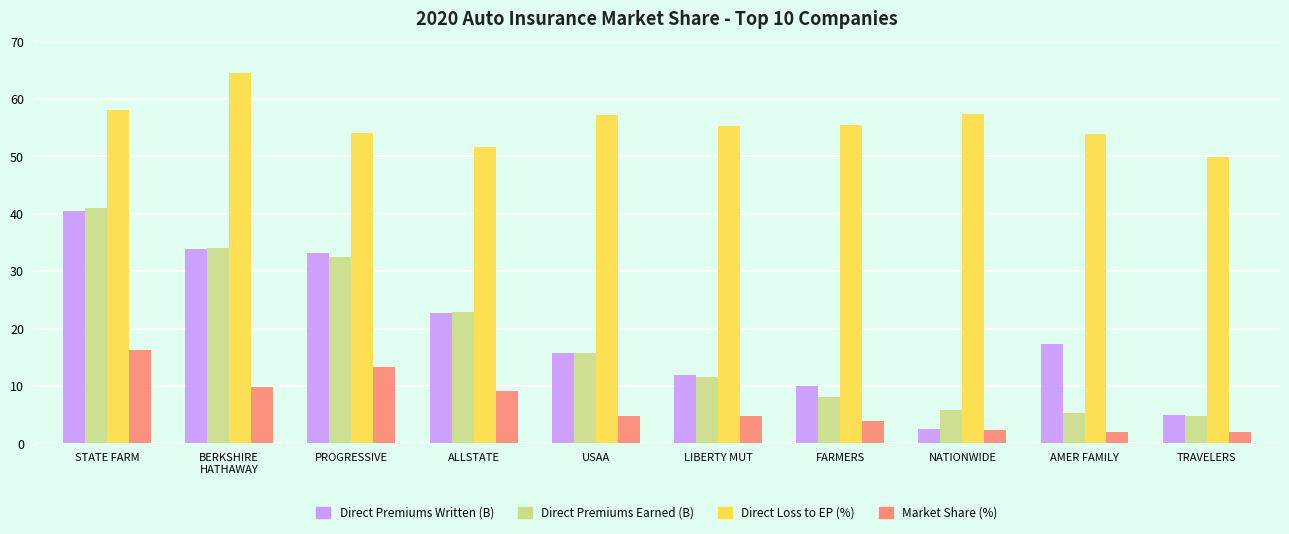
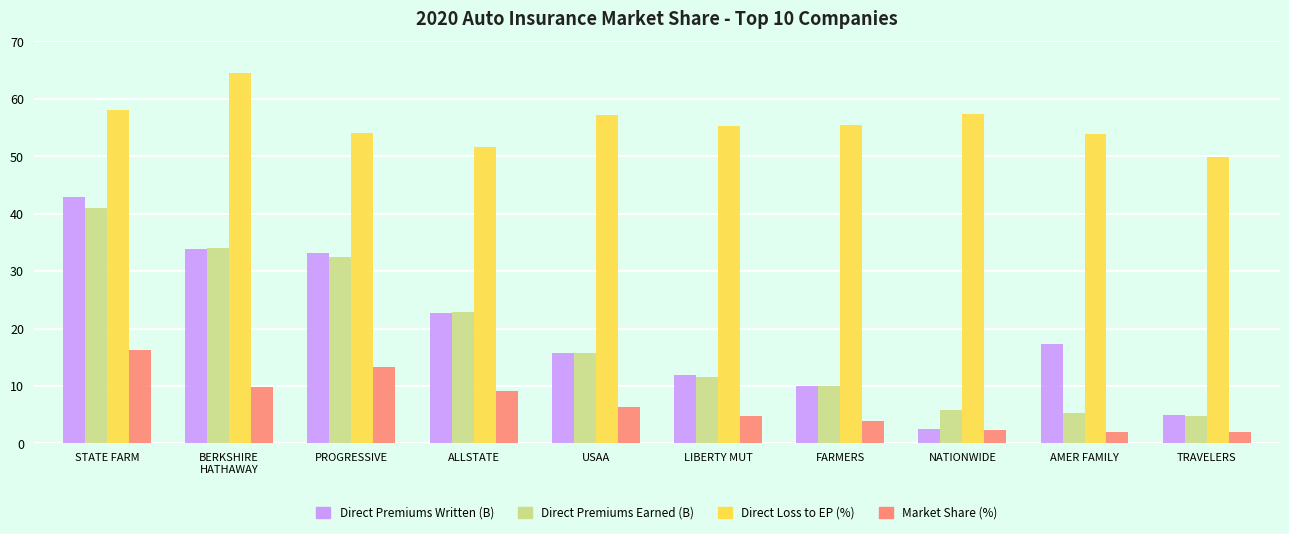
Direct Premiums Written (B), STATE FARM: 40 -> 43
Market Share (%), USAA: 5 -> 6
Direct Premiums Earned (B), FARMERS: 8 -> 10
